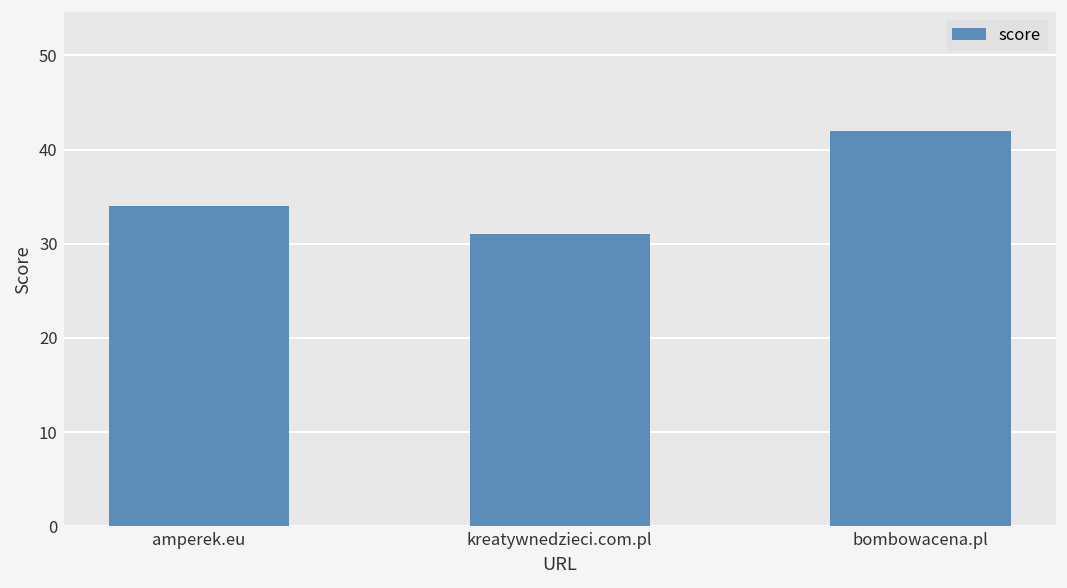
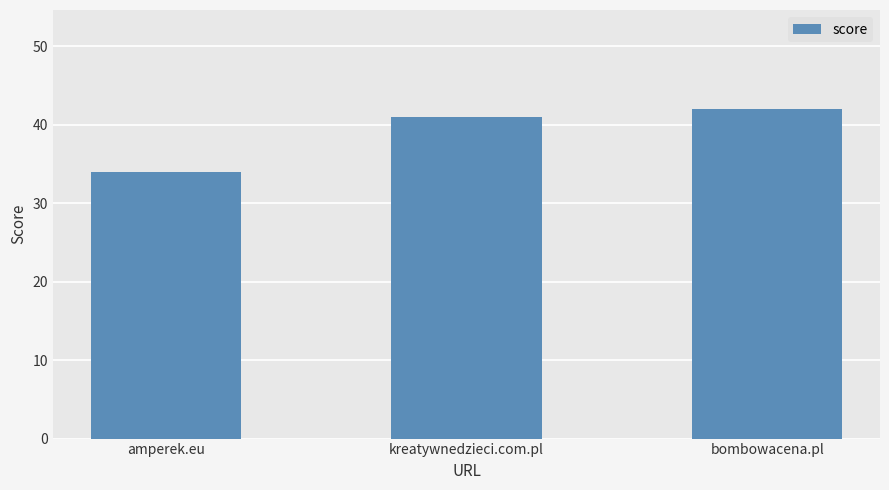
kreatywnedzieci.com.pl: 31 -> 41
